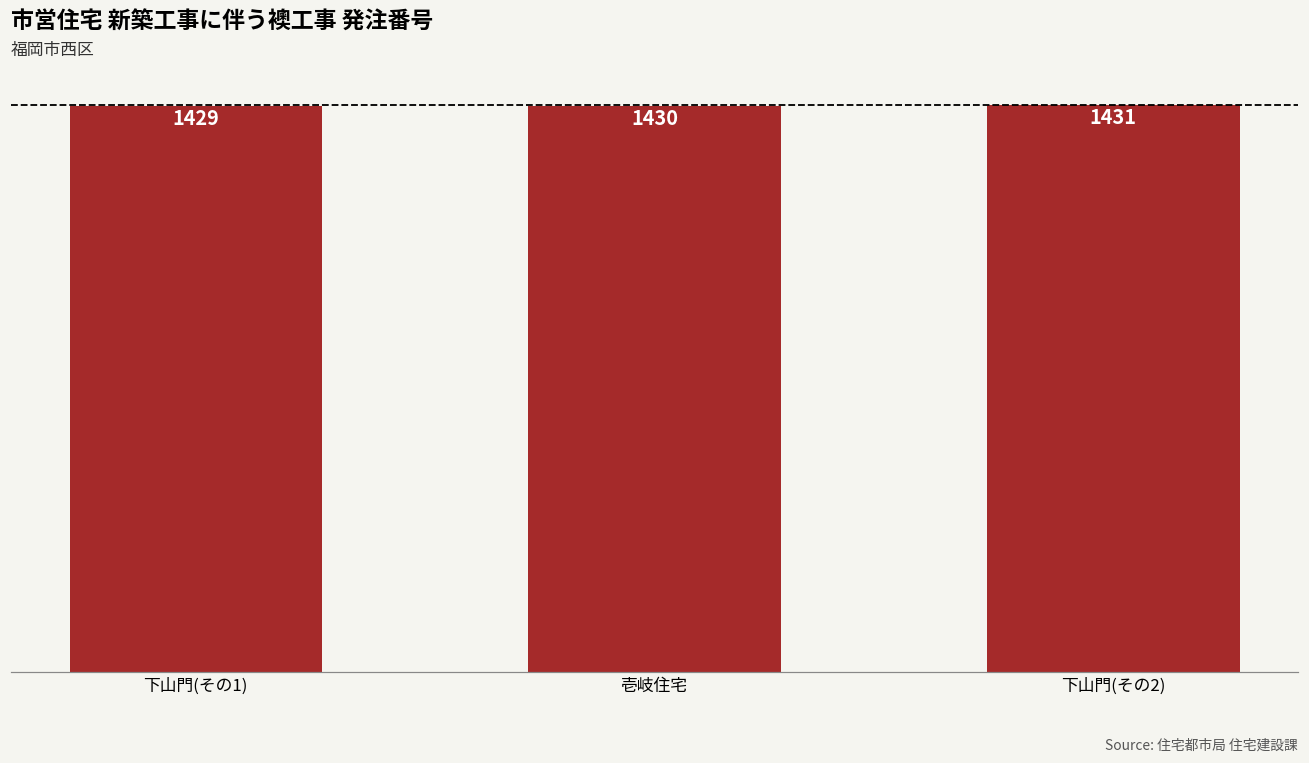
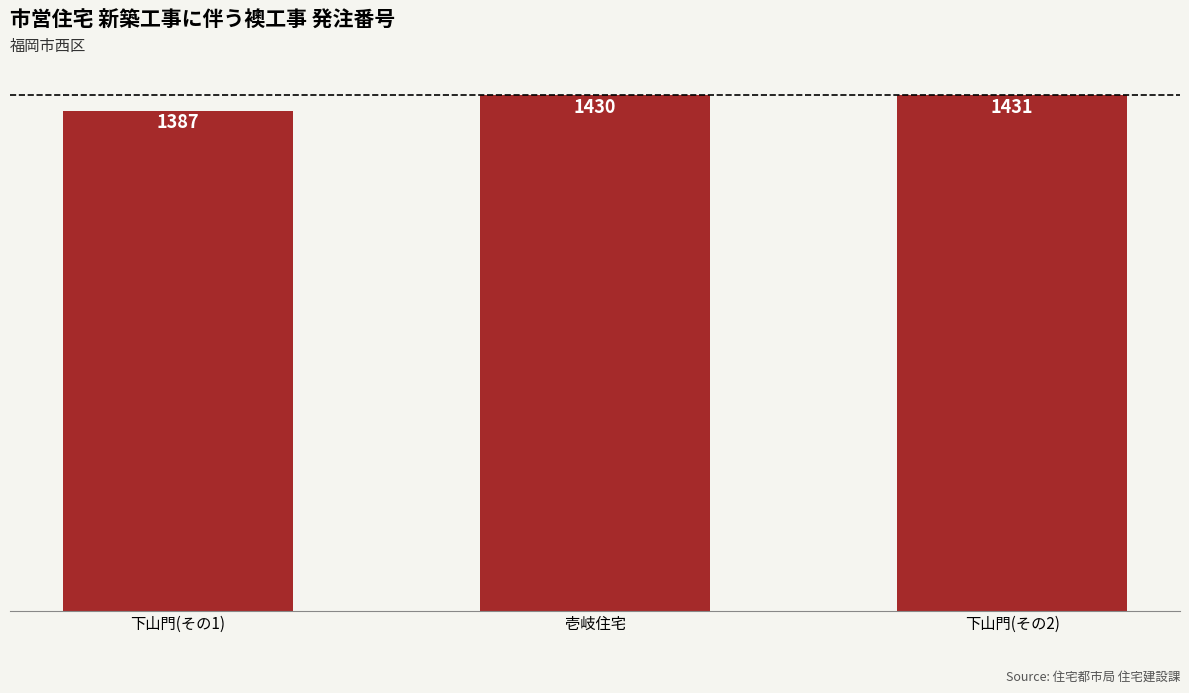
下山門(その1): 1429 -> 1387
